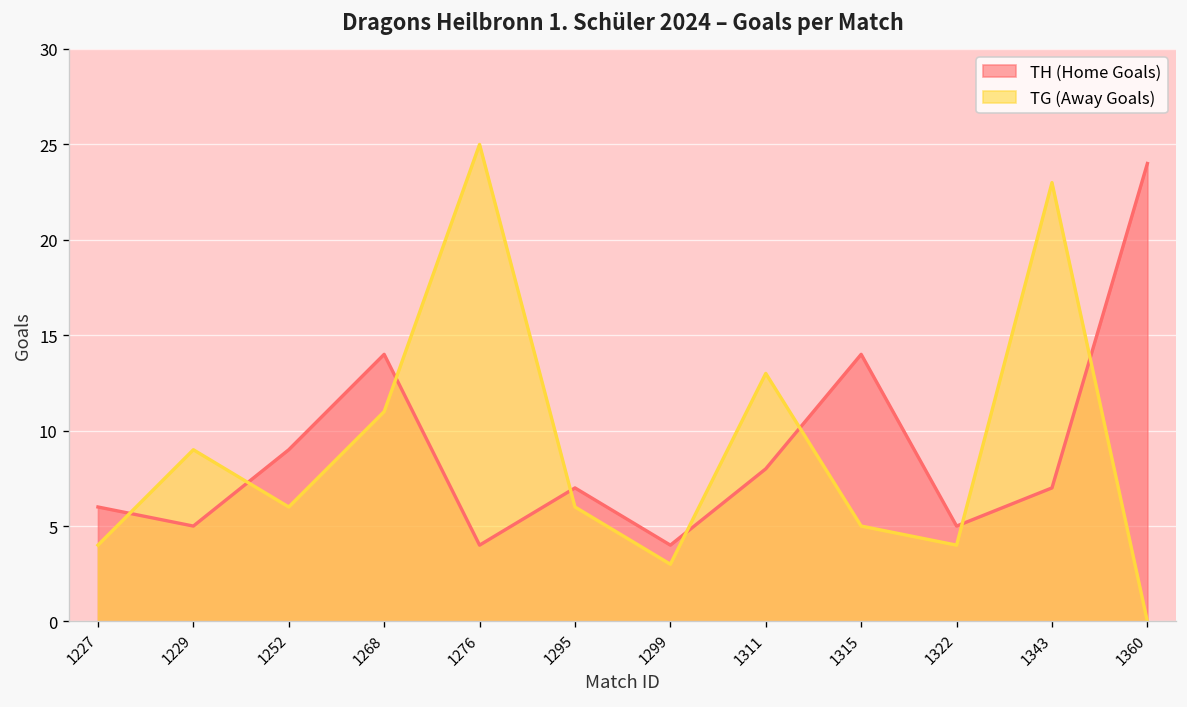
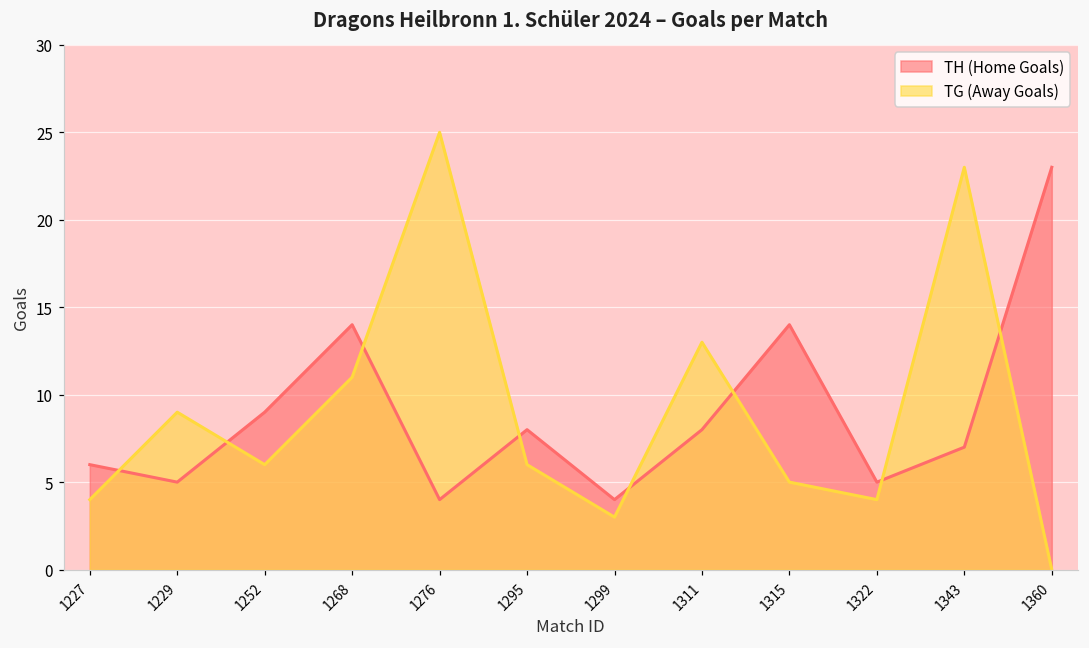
TH (Home Goals), 1295: 7 -> 8
TH (Home Goals), 1360: 24 -> 23
